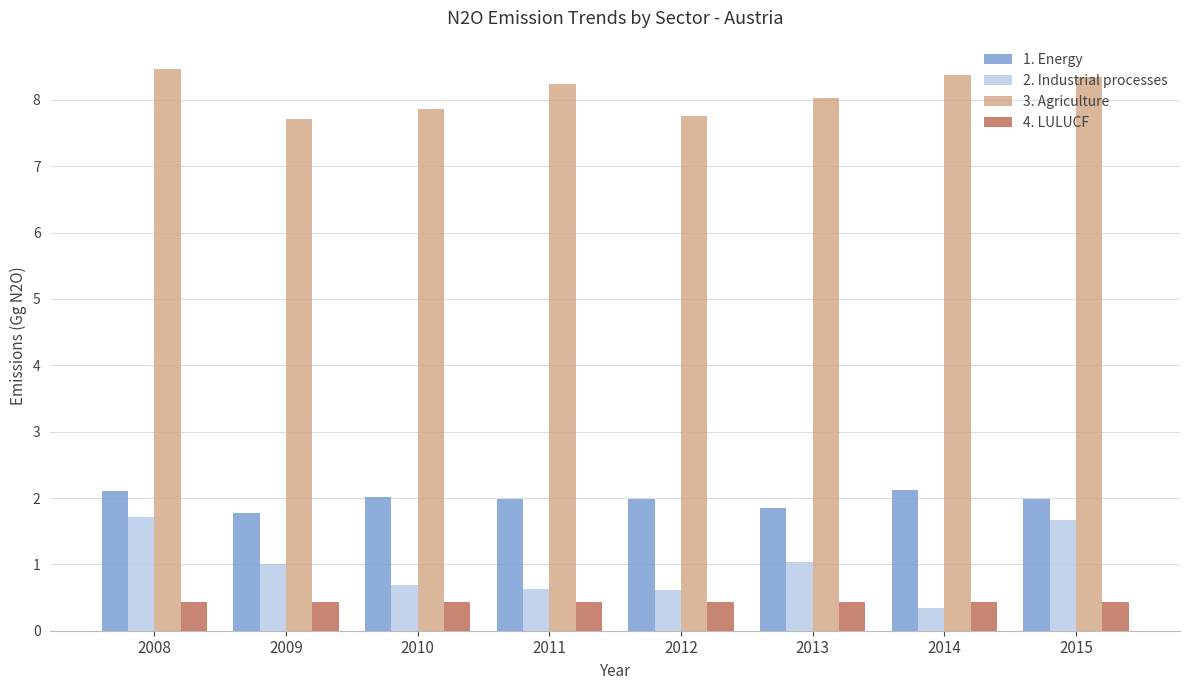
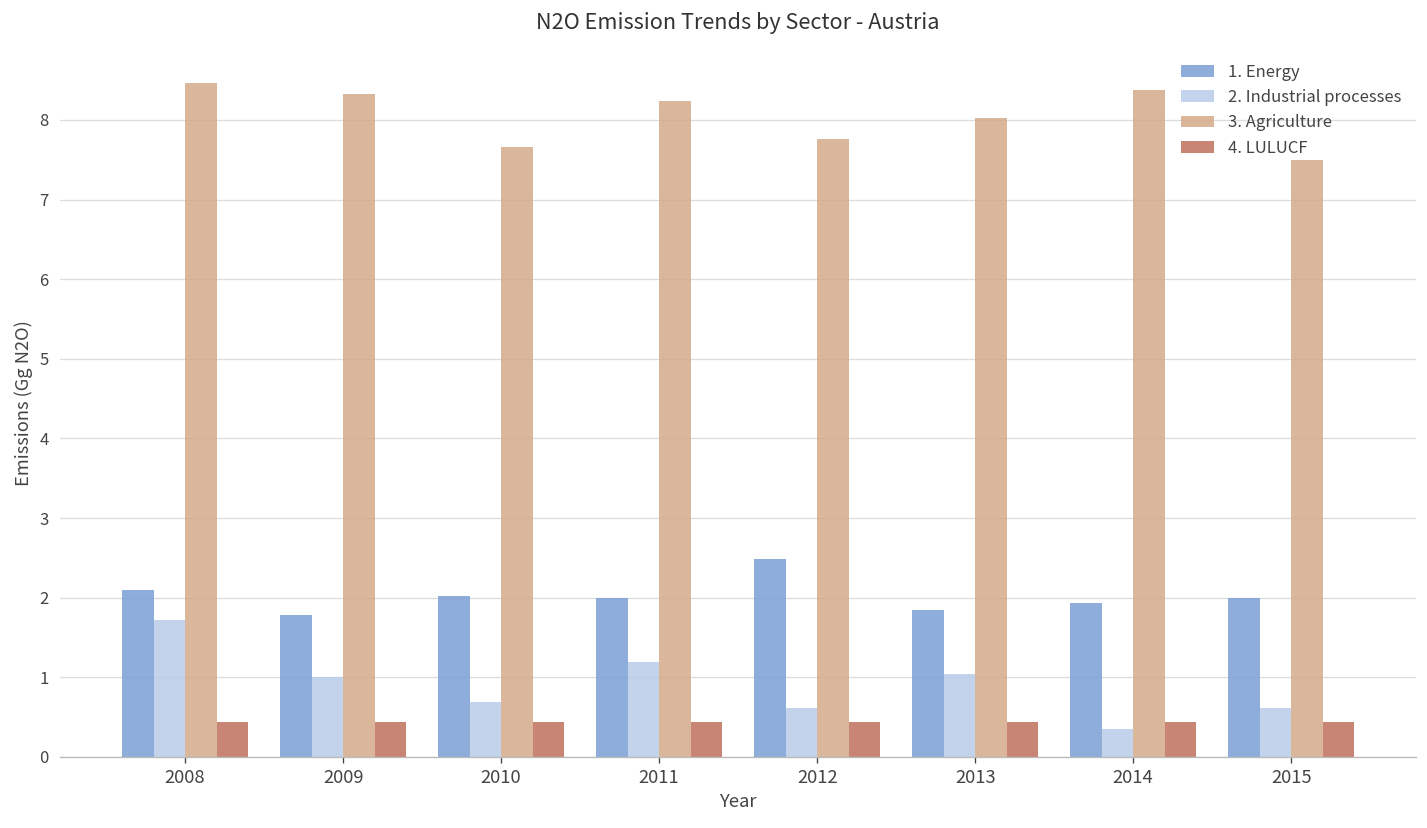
3. Agriculture, 2009: 7.7 -> 8.3
3. Agriculture, 2010: 7.9 -> 7.7
2. Industrial processes, 2011: 0.6 -> 1.2
1. Energy, 2012: 2.0 -> 2.5
1. Energy, 2014: 2.1 -> 1.9
2. Industrial processes, 2015: 1.7 -> 0.6
3. Agriculture, 2015: 8.4 -> 7.5
